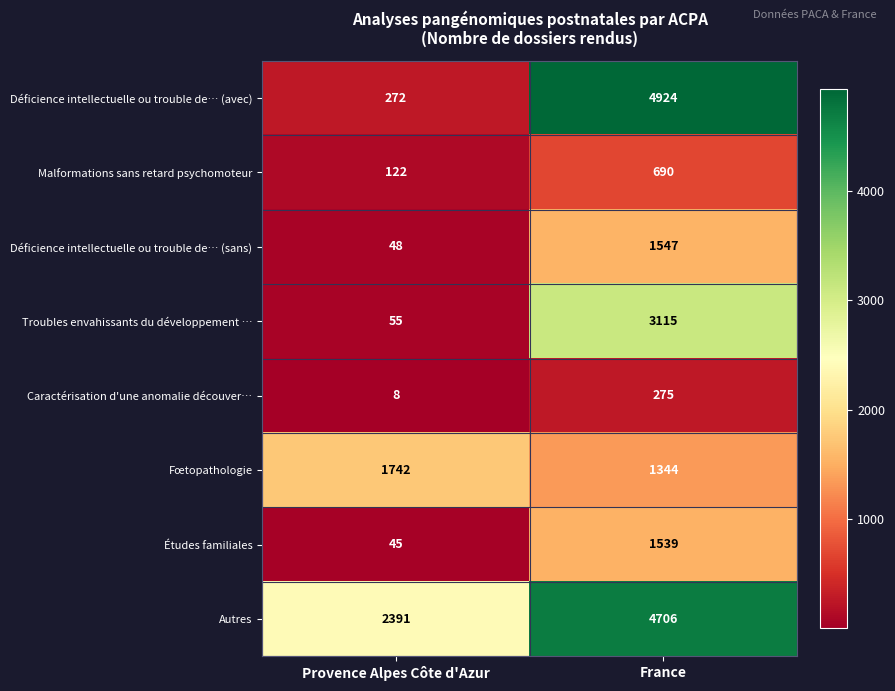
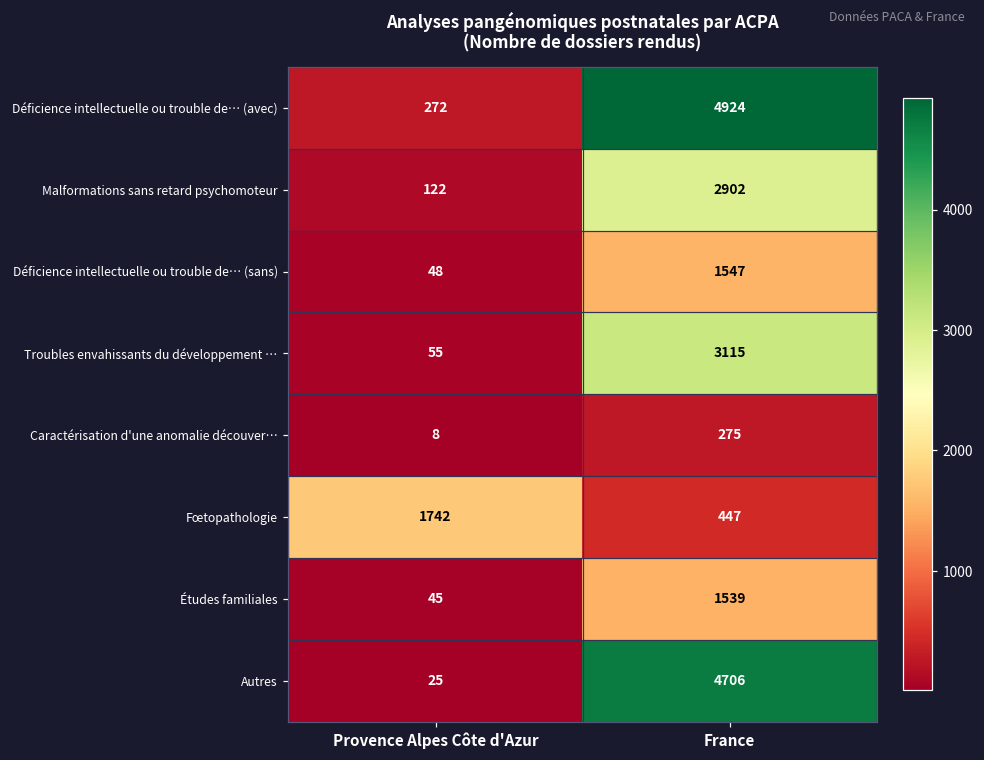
Malformations sans retard psychomoteur, France: 690 -> 2902
Fœtopathologie, France: 1344 -> 447
Autres, Provence Alpes Côte d'Azur: 2391 -> 25
